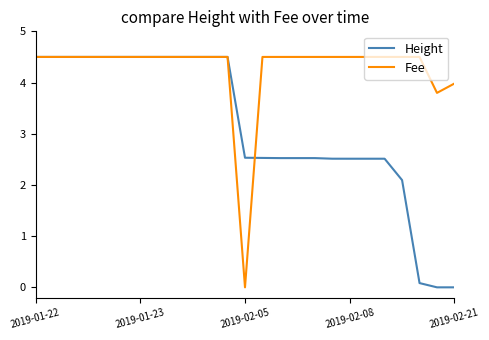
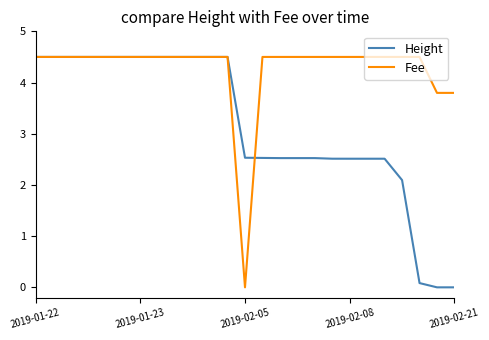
Fee, 2019-02-21: 4.0 -> 3.8
